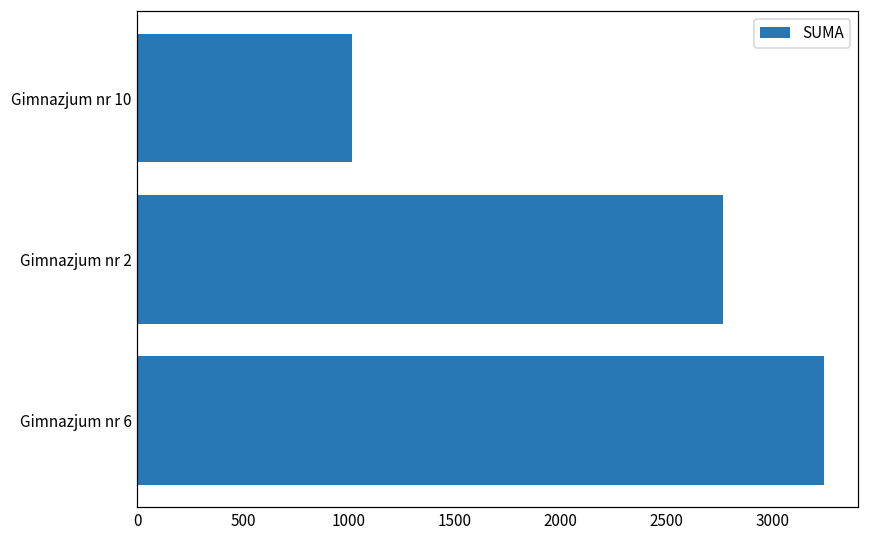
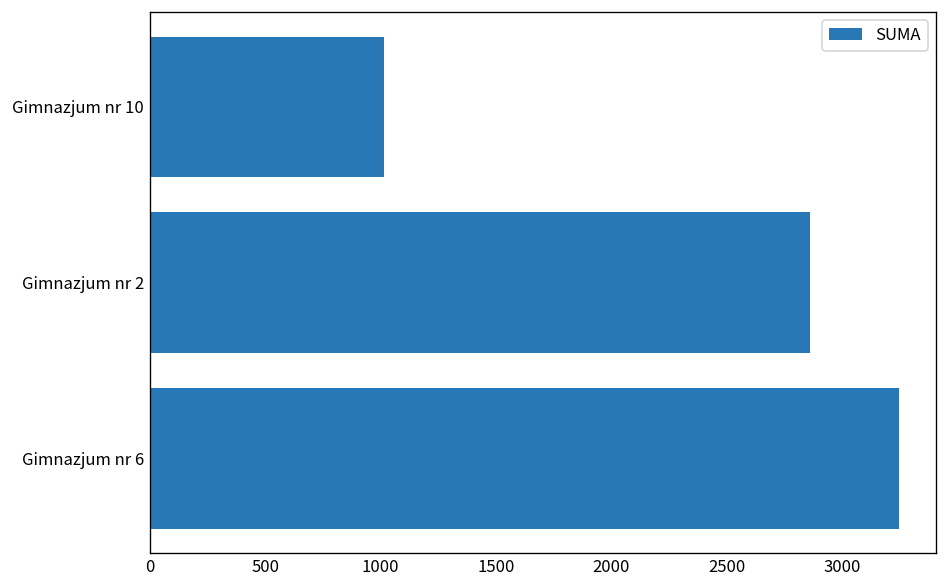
Gimnazjum nr 2: 2770 -> 2860
